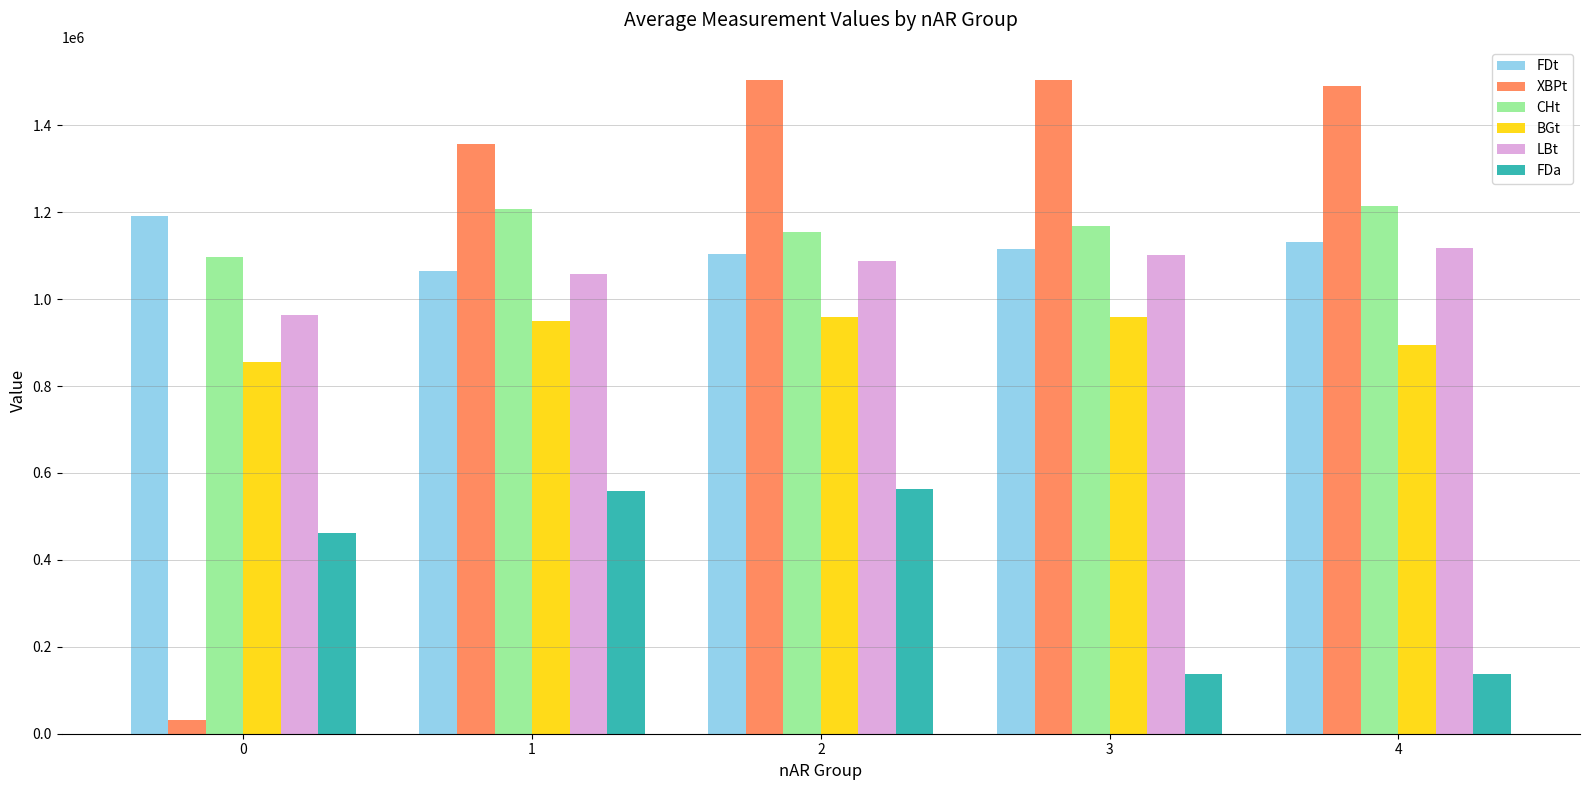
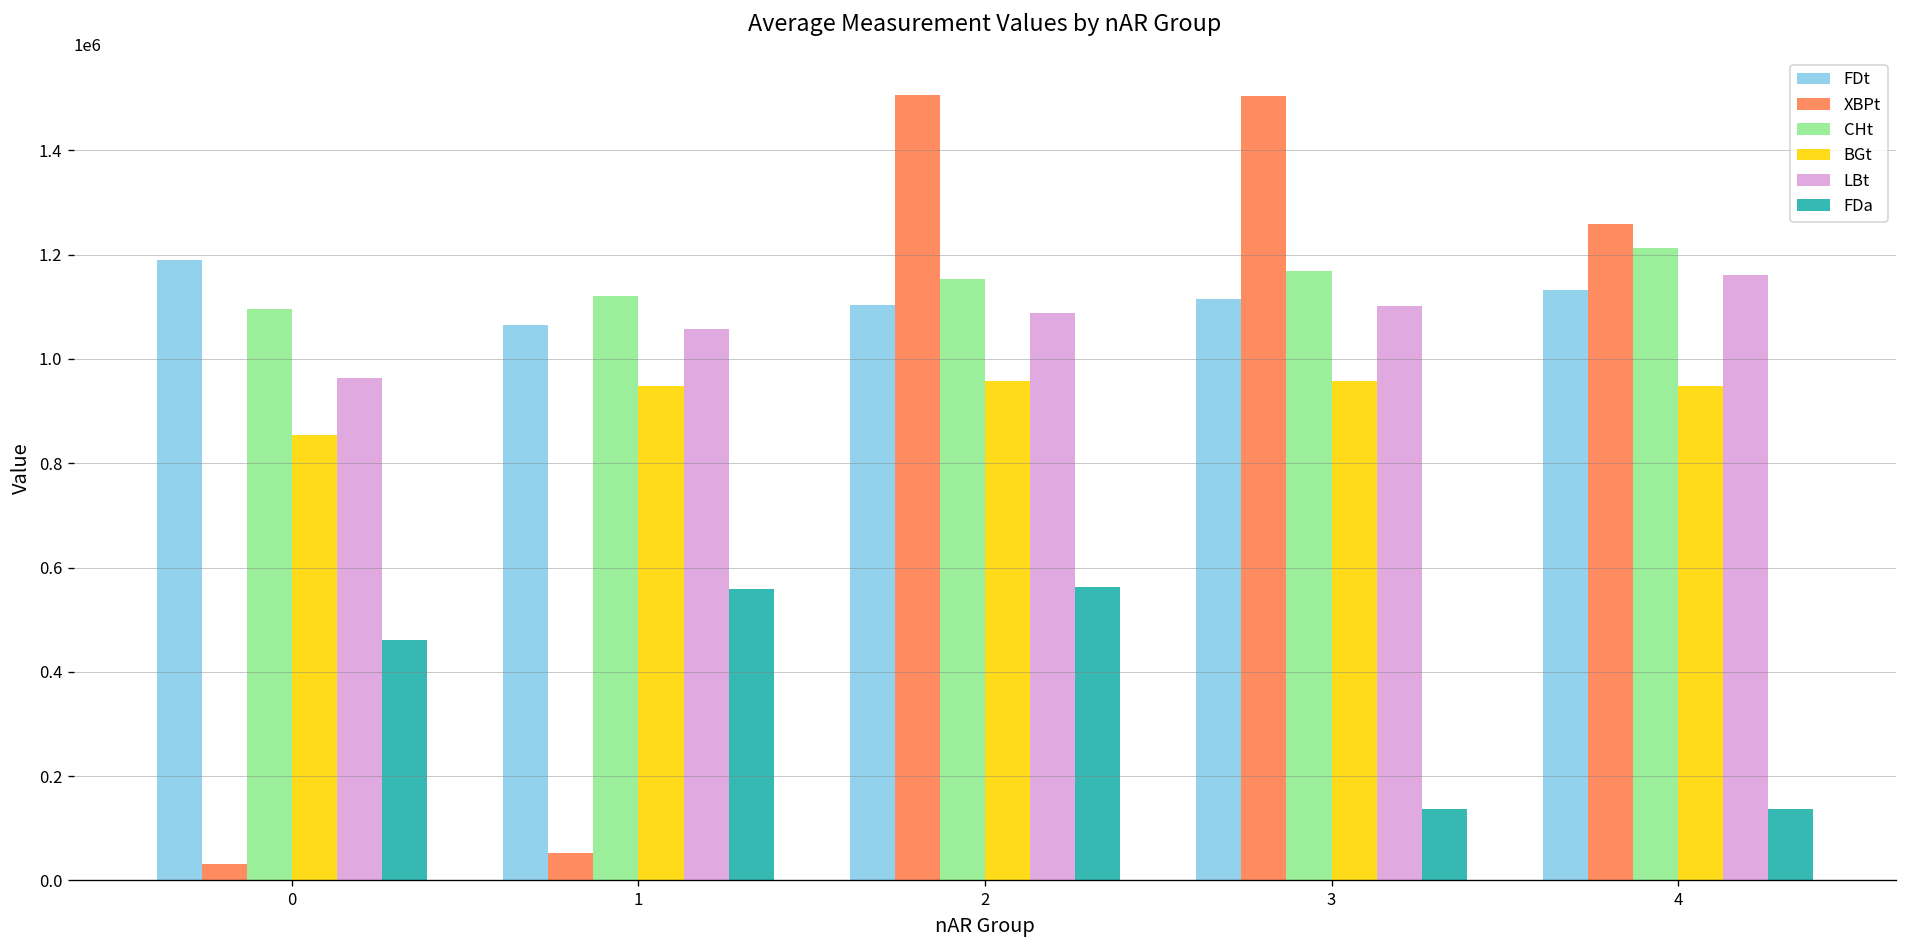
XBPt, 1: 1360000 -> 50000
CHt, 1: 1210000 -> 1120000
XBPt, 4: 1490000 -> 1260000
BGt, 4: 890000 -> 950000
LBt, 4: 1120000 -> 1160000
